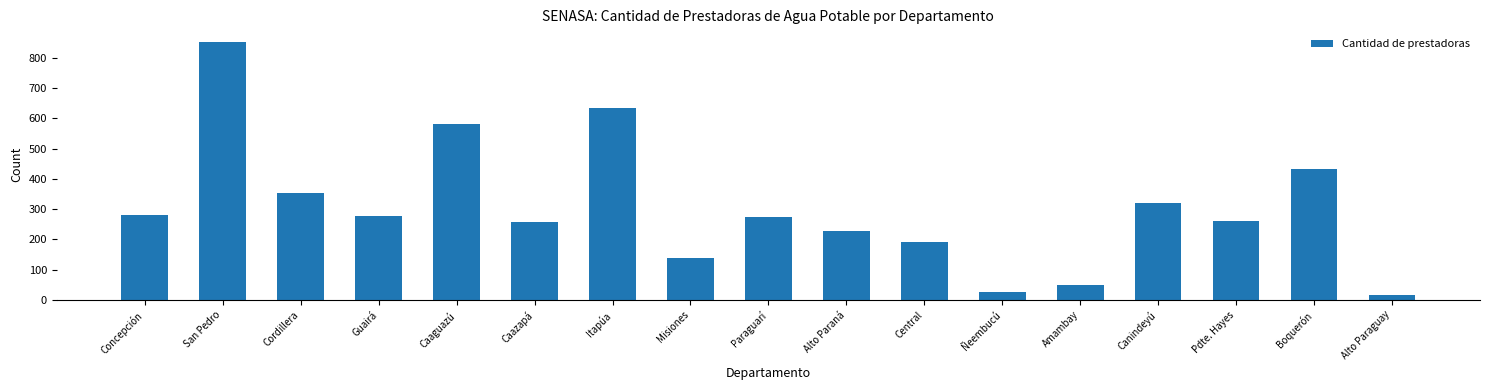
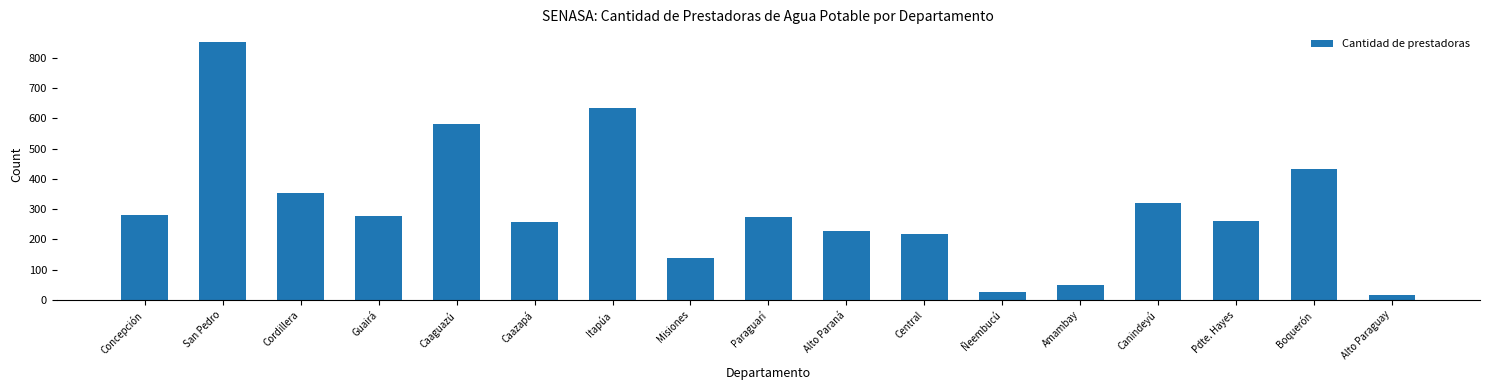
Central: 190 -> 220
